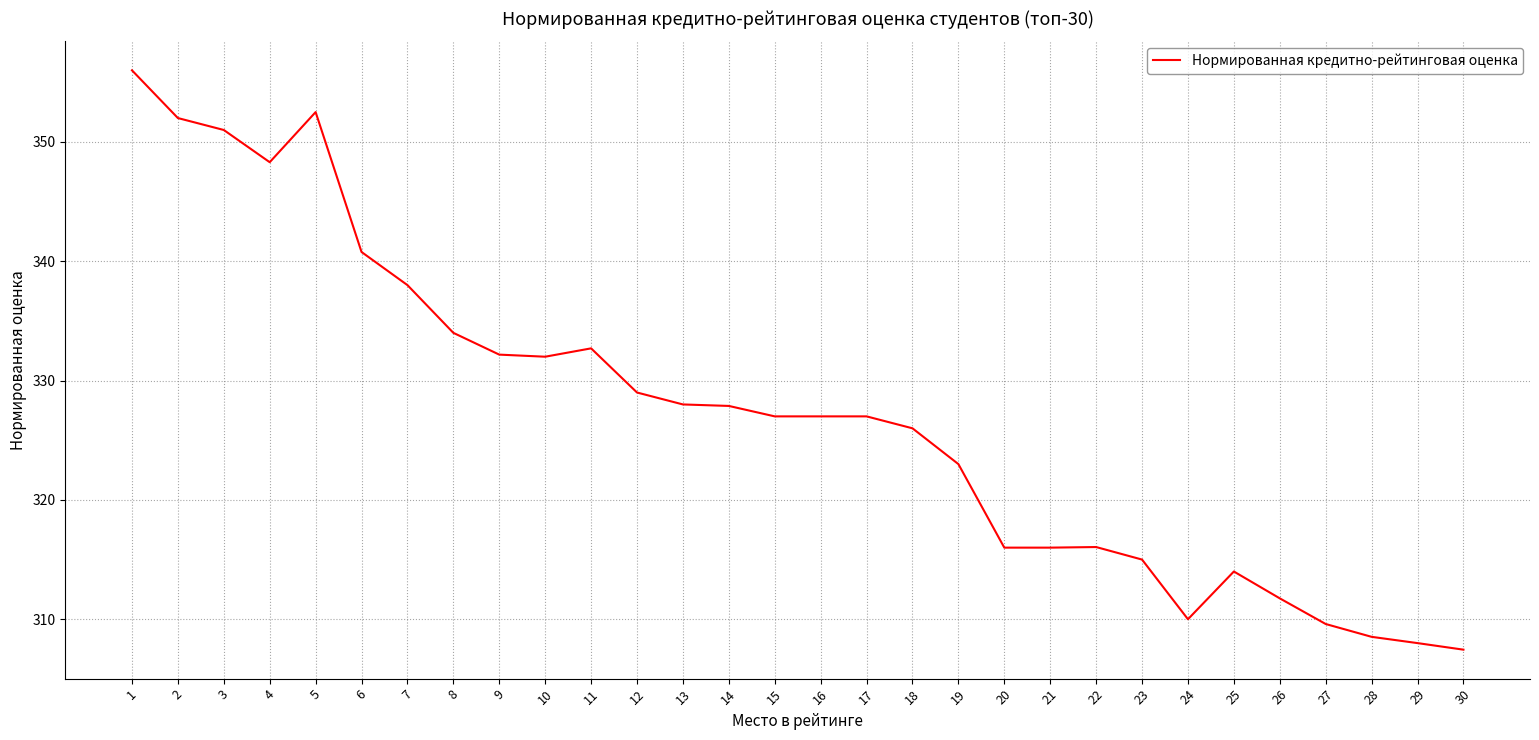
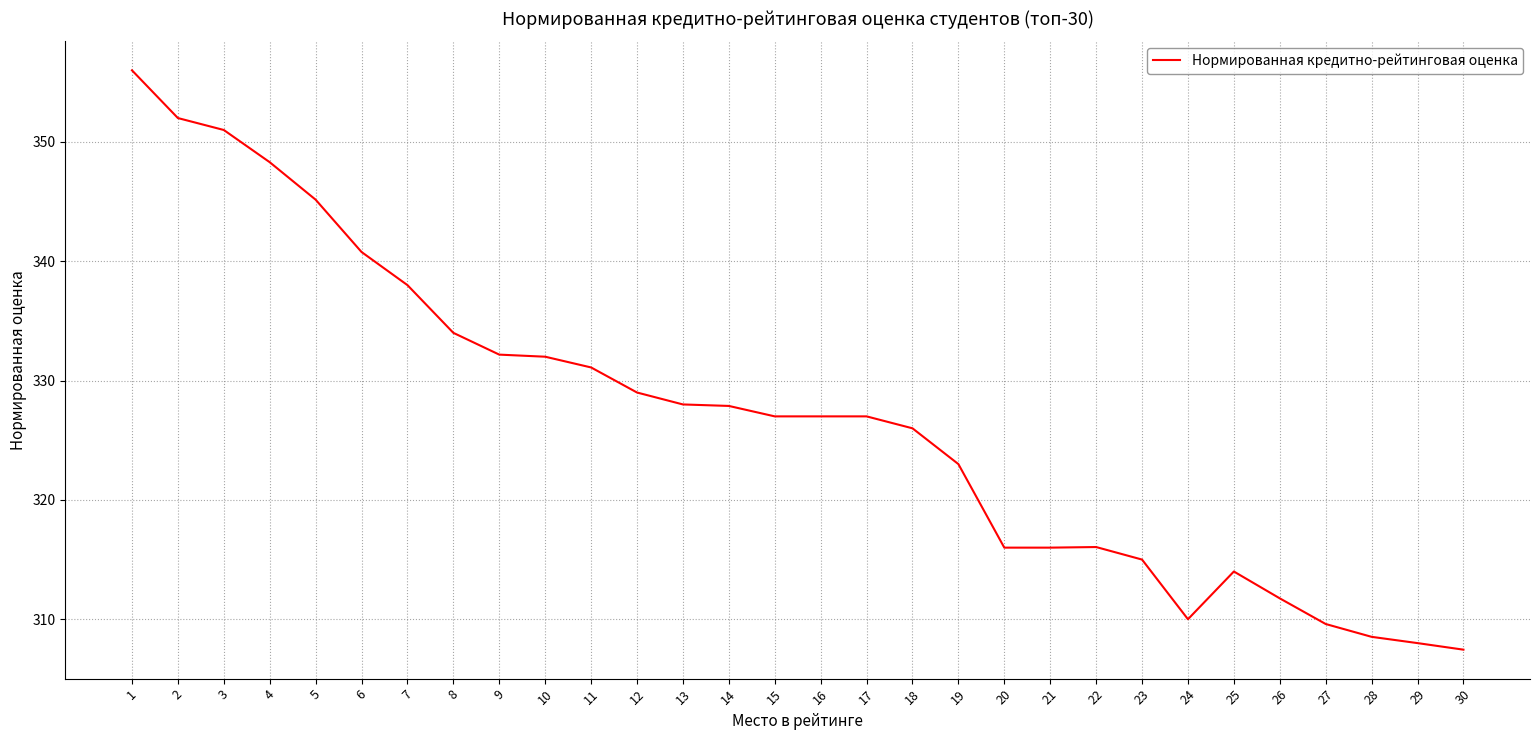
5: 352.5 -> 345.2
11: 332.7 -> 331.1
